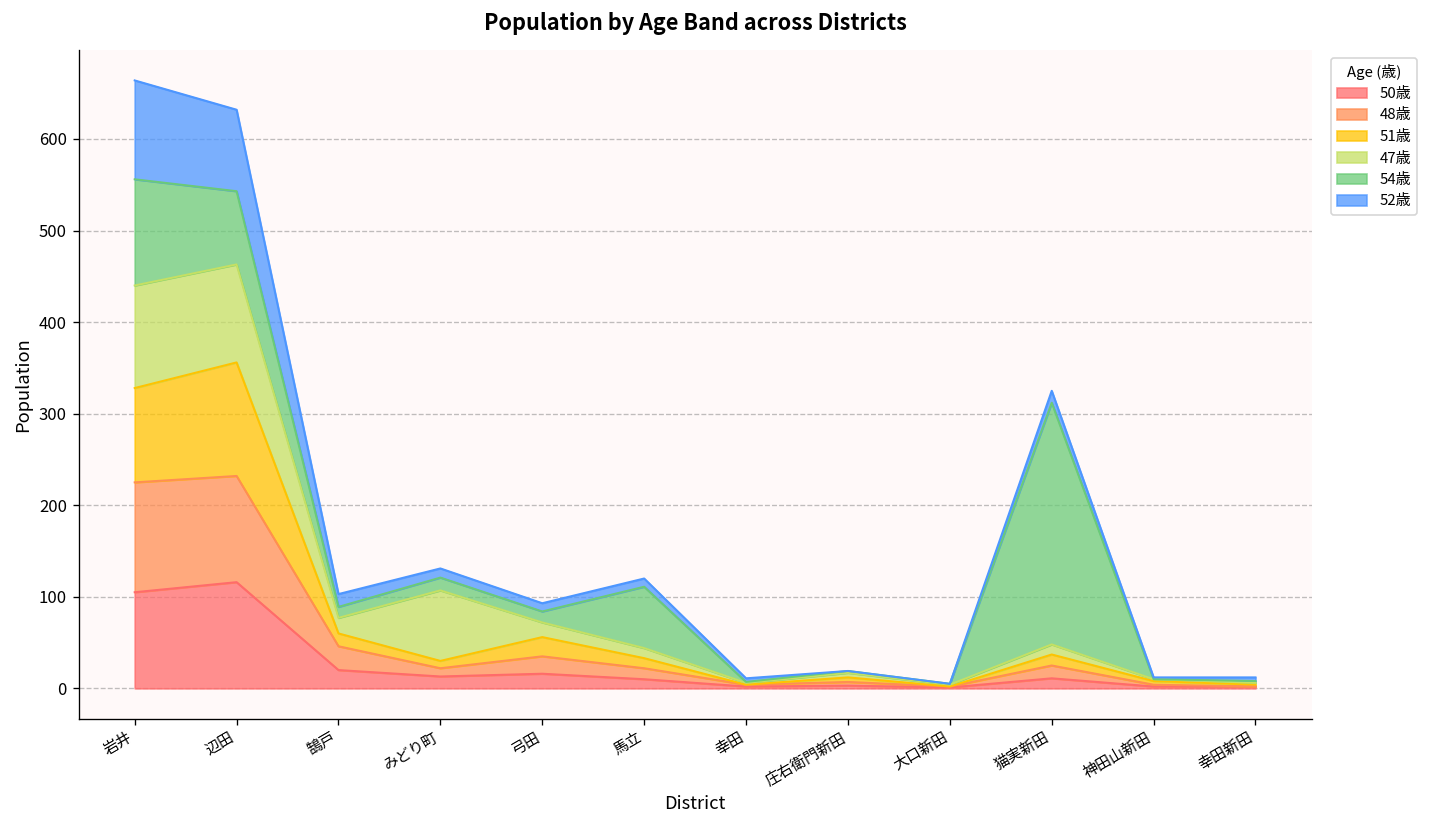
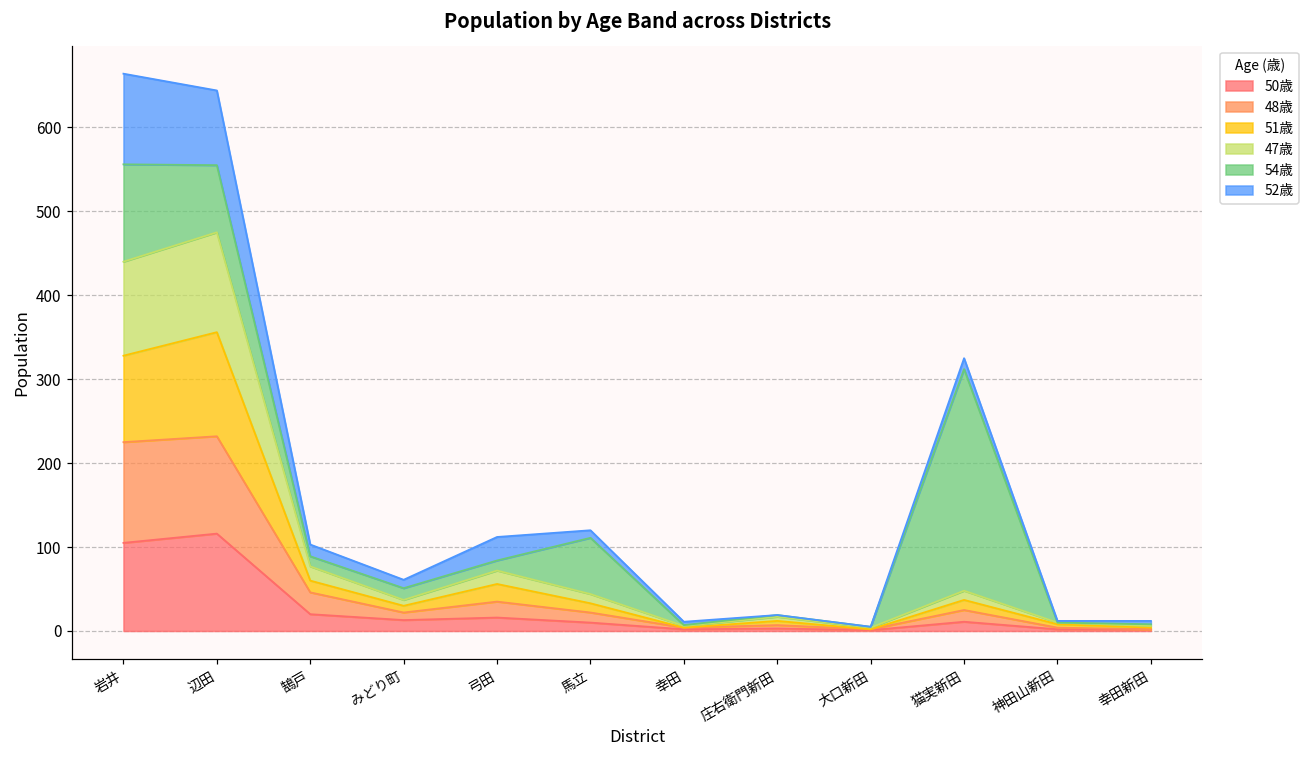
47歳, 辺田: 110 -> 120
47歳, みどり町: 80 -> 10
52歳, 弓田: 10 -> 30
